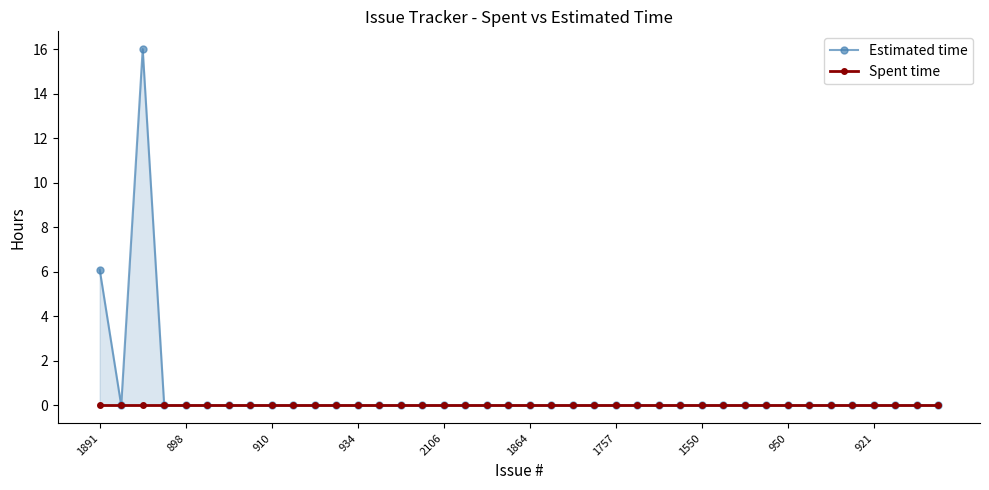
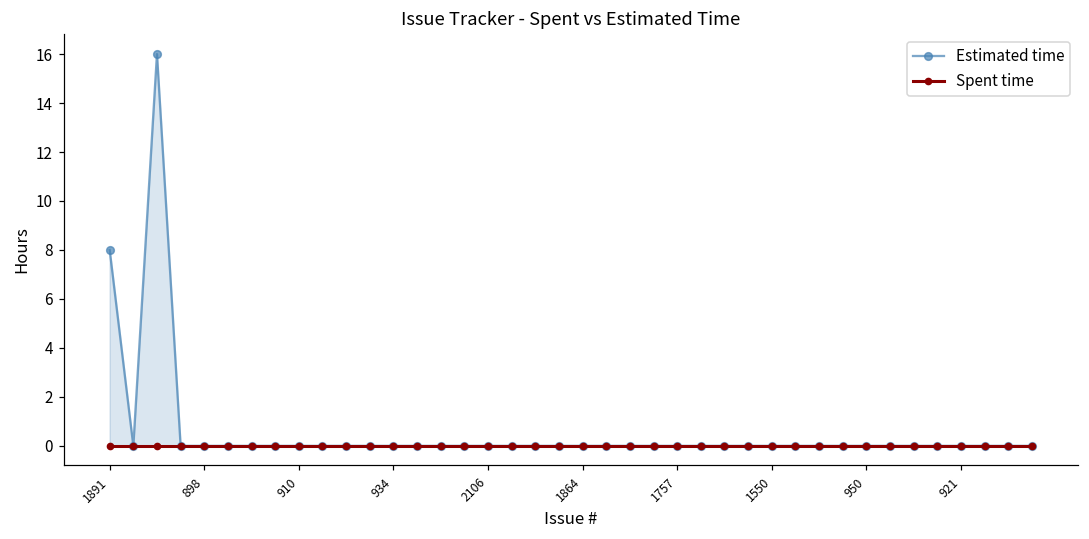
Estimated time, 1891: 6.1 -> 8.0
